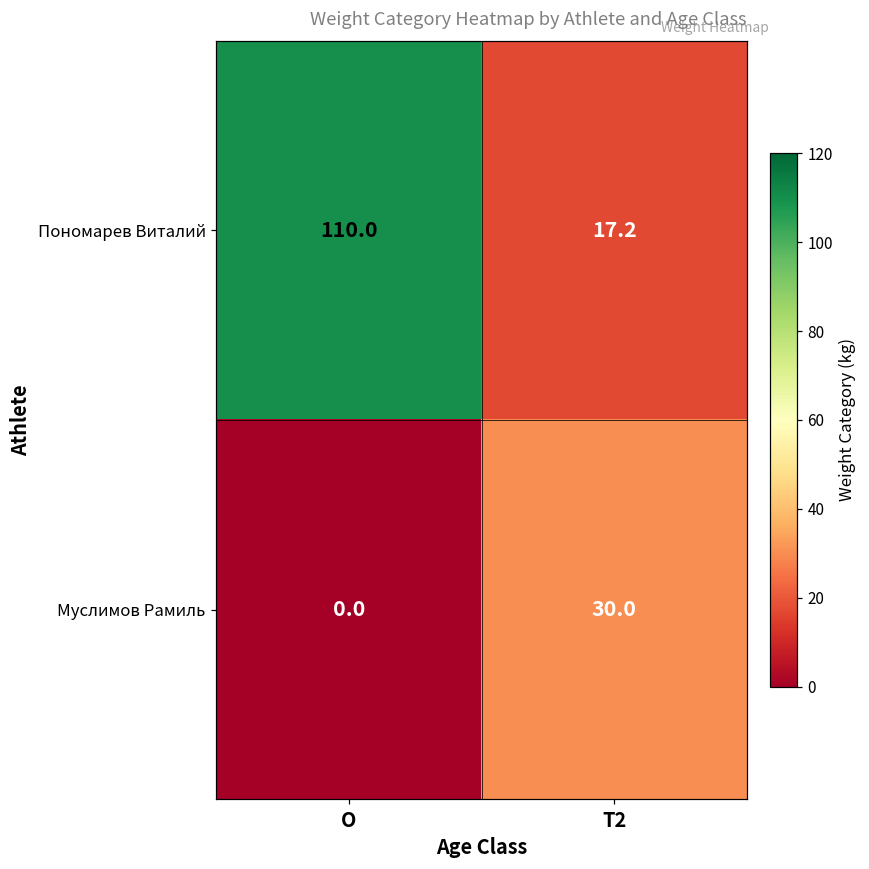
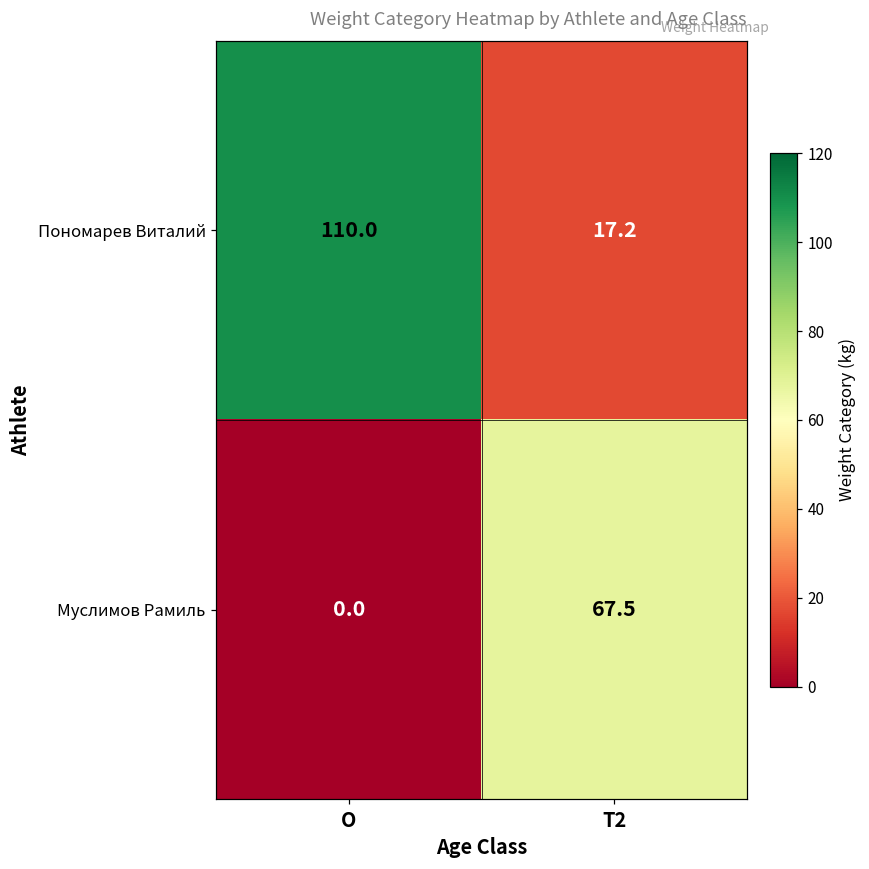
Муслимов Рамиль, T2: 30.0 -> 67.5
